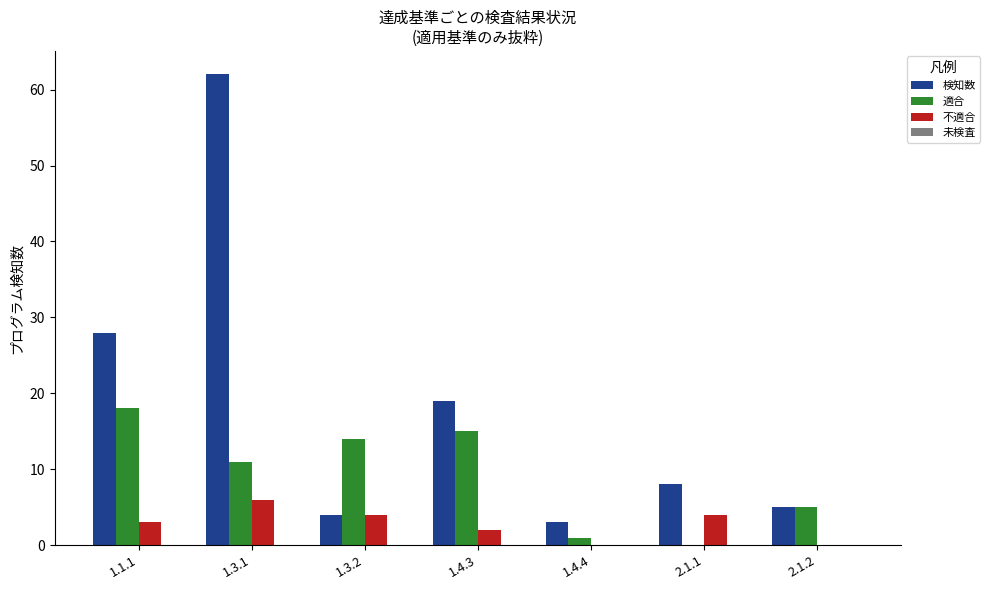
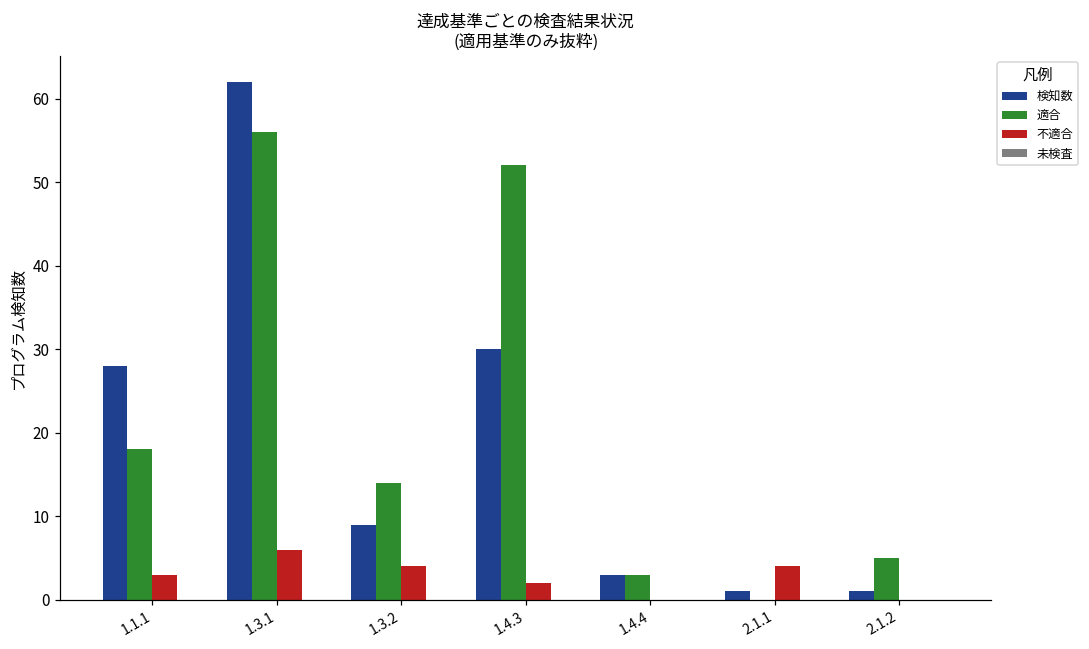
適合, 1.3.1: 11 -> 56
検知数, 1.3.2: 4 -> 9
検知数, 1.4.3: 19 -> 30
適合, 1.4.3: 15 -> 52
適合, 1.4.4: 1 -> 3
検知数, 2.1.1: 8 -> 1
検知数, 2.1.2: 5 -> 1
